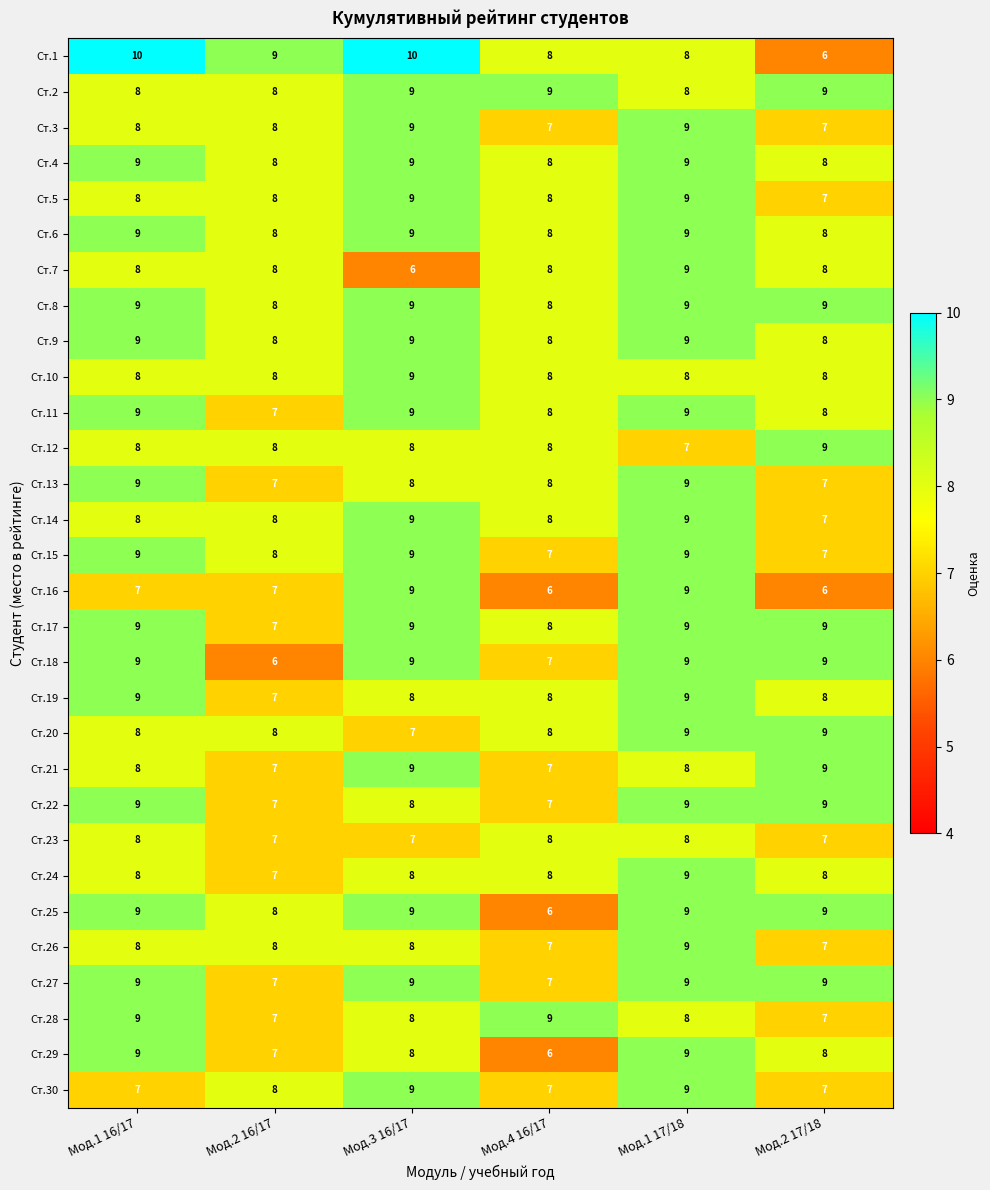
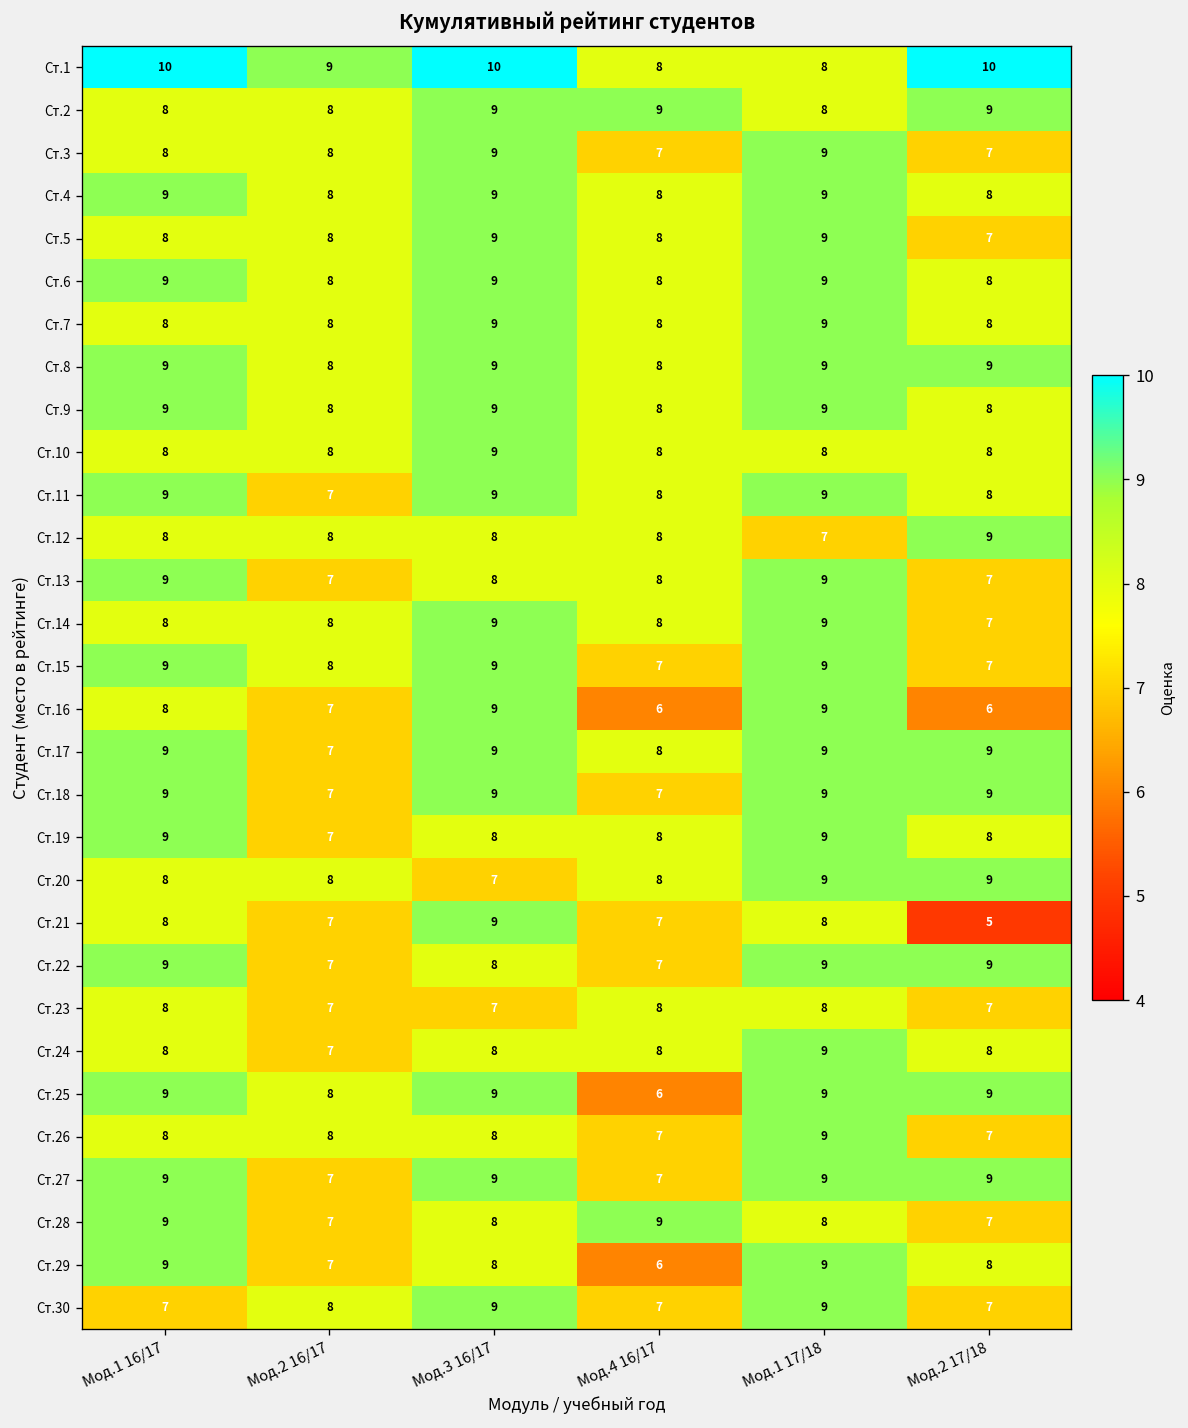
Ст.1, Мод.2 17/18: 6 -> 10
Ст.7, Мод.3 16/17: 6 -> 9
Ст.16, Мод.1 16/17: 7 -> 8
Ст.18, Мод.2 16/17: 6 -> 7
Ст.21, Мод.2 17/18: 9 -> 5
